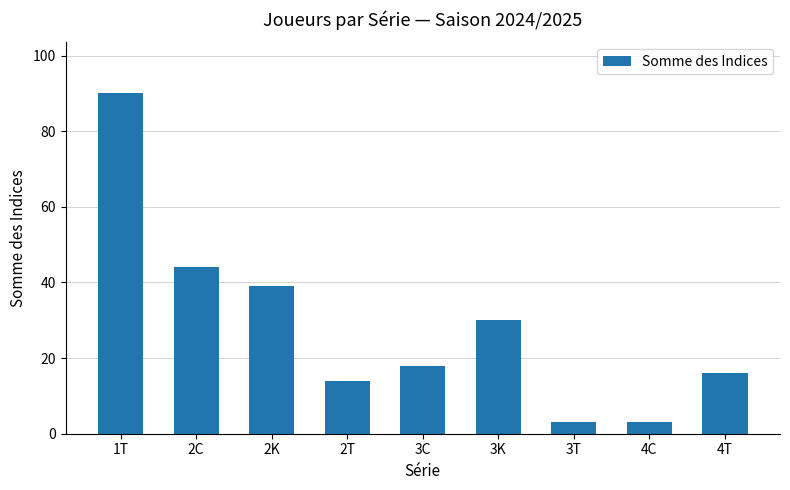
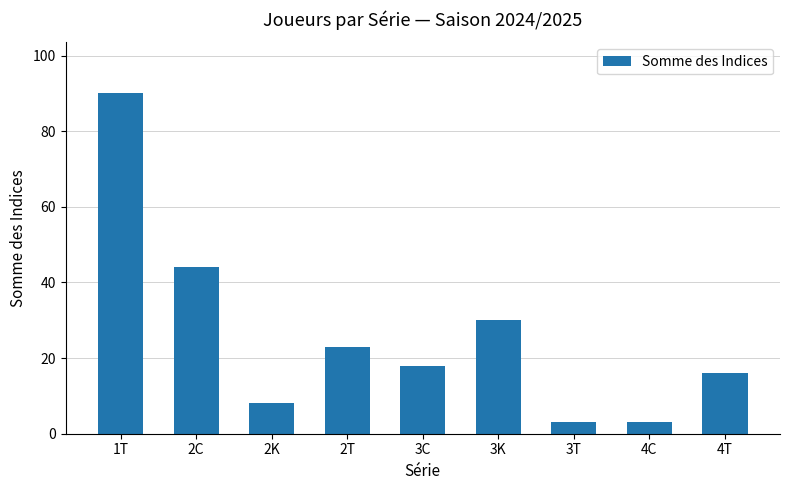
2K: 39 -> 8
2T: 14 -> 23
